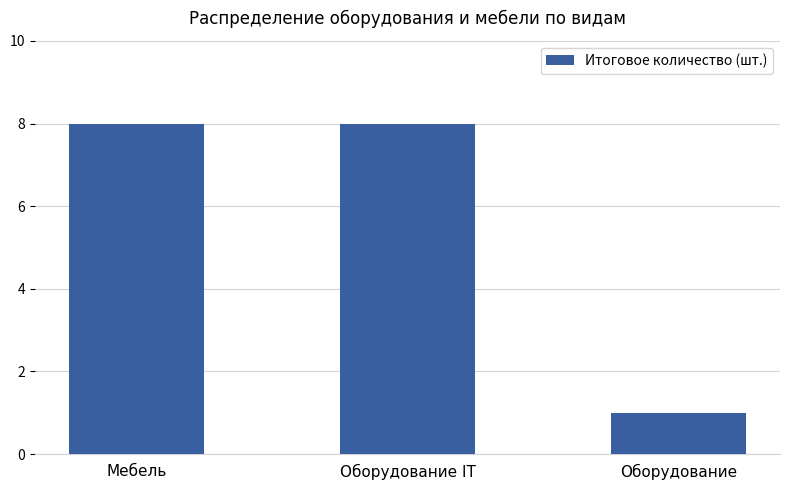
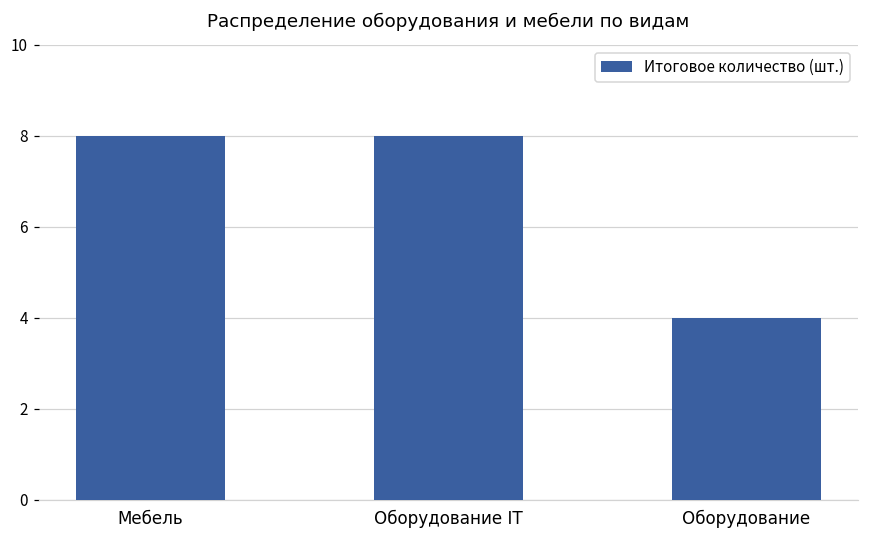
Оборудование: 1 -> 4
